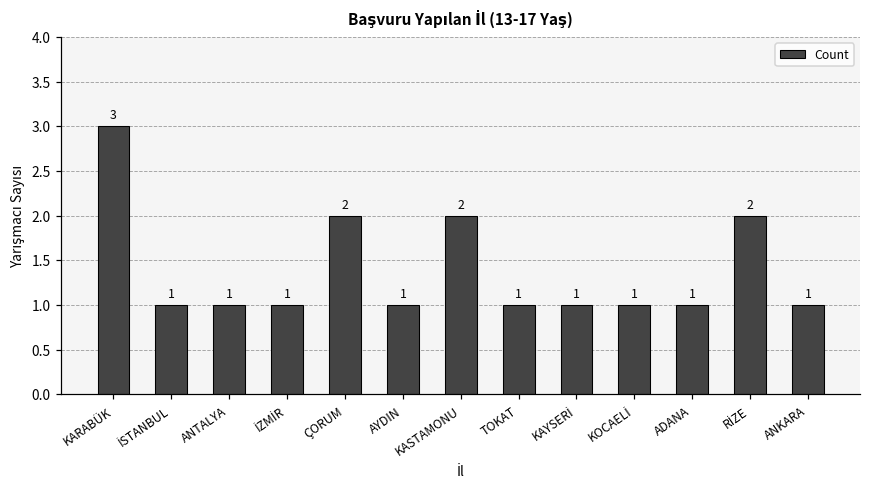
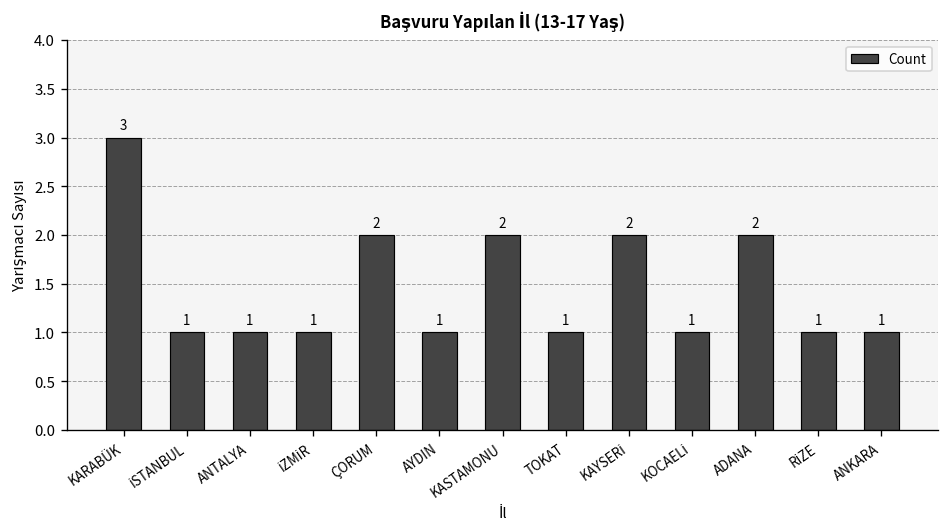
KAYSERİ: 1 -> 2
ADANA: 1 -> 2
RİZE: 2 -> 1
